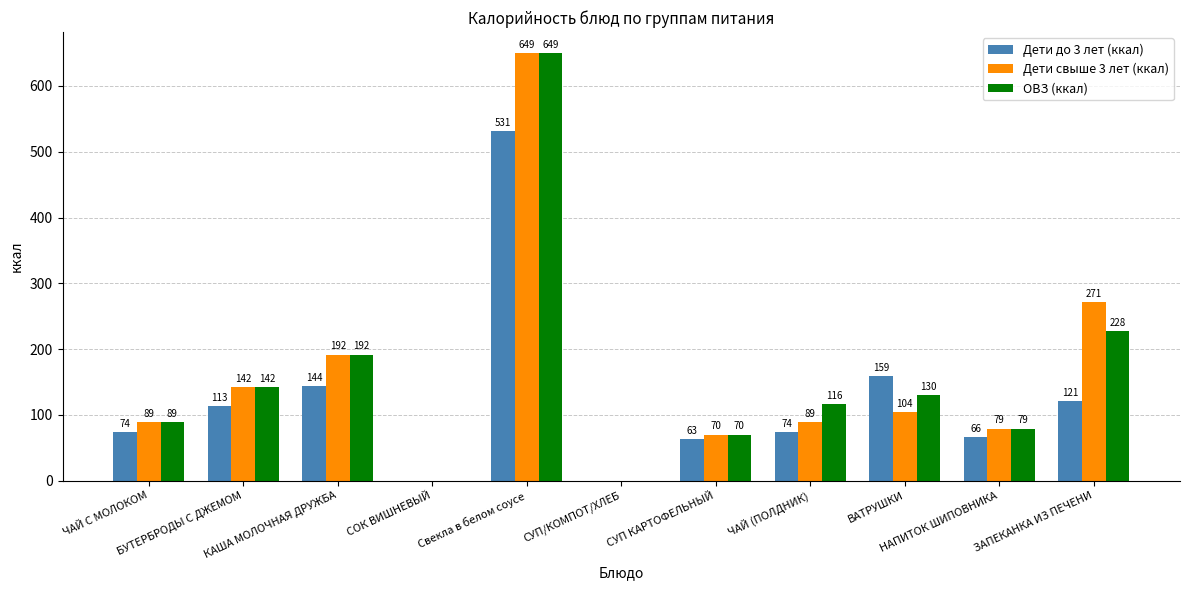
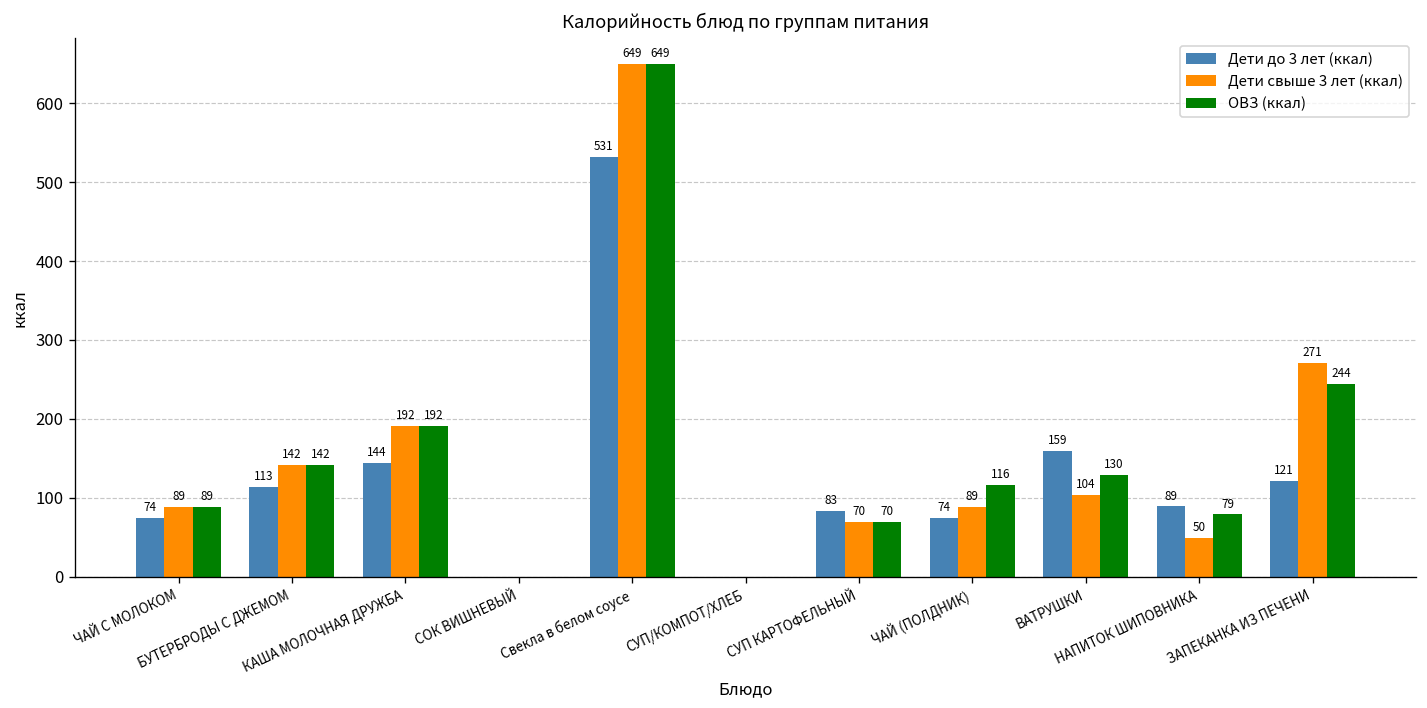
Дети до 3 лет (ккал), СУП КАРТОФЕЛЬНЫЙ: 63 -> 83
Дети до 3 лет (ккал), НАПИТОК ШИПОВНИКА: 66 -> 89
Дети свыше 3 лет (ккал), НАПИТОК ШИПОВНИКА: 79 -> 50
ОВЗ (ккал), ЗАПЕКАНКА ИЗ ПЕЧЕНИ: 228 -> 244
